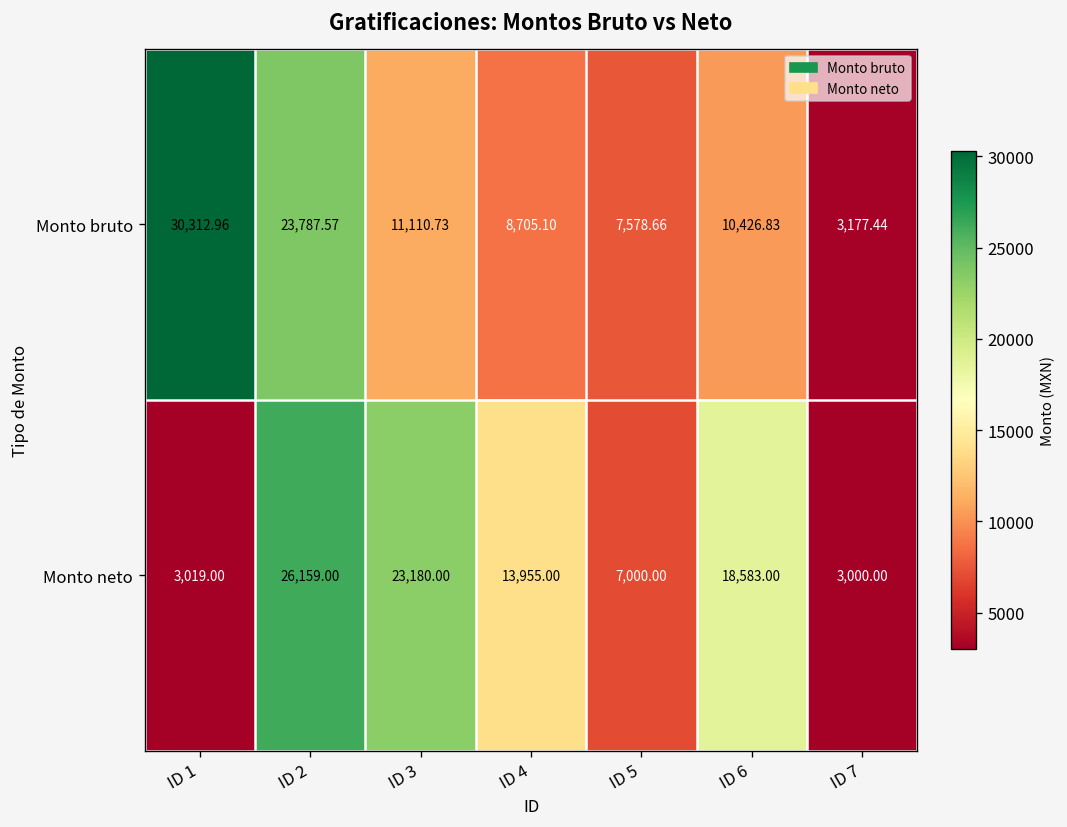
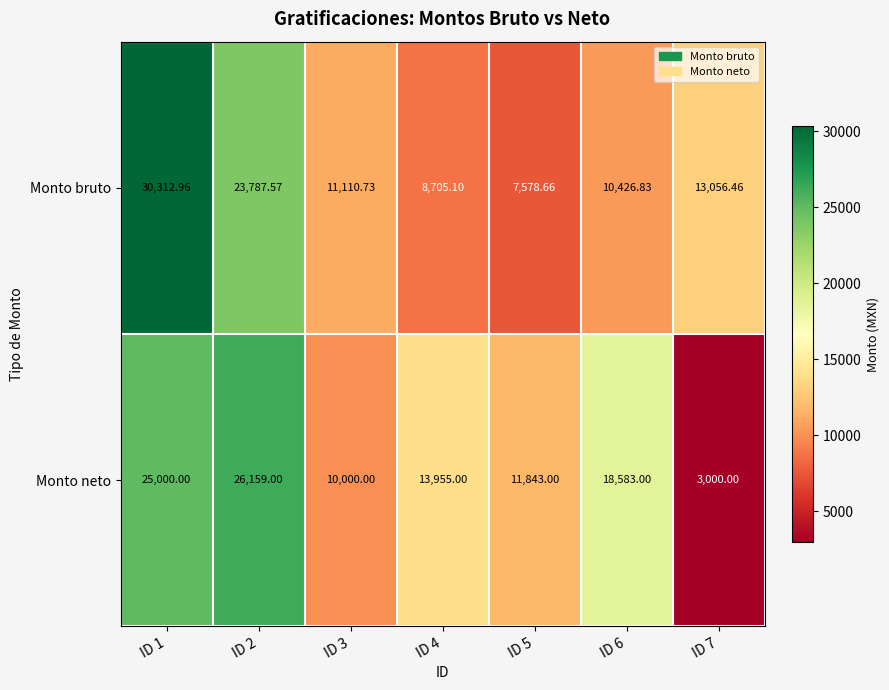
Monto bruto, ID 7: 3,177.44 -> 13,056.46
Monto neto, ID 1: 3,019.00 -> 25,000.00
Monto neto, ID 3: 23,180.00 -> 10,000.00
Monto neto, ID 5: 7,000.00 -> 11,843.00
